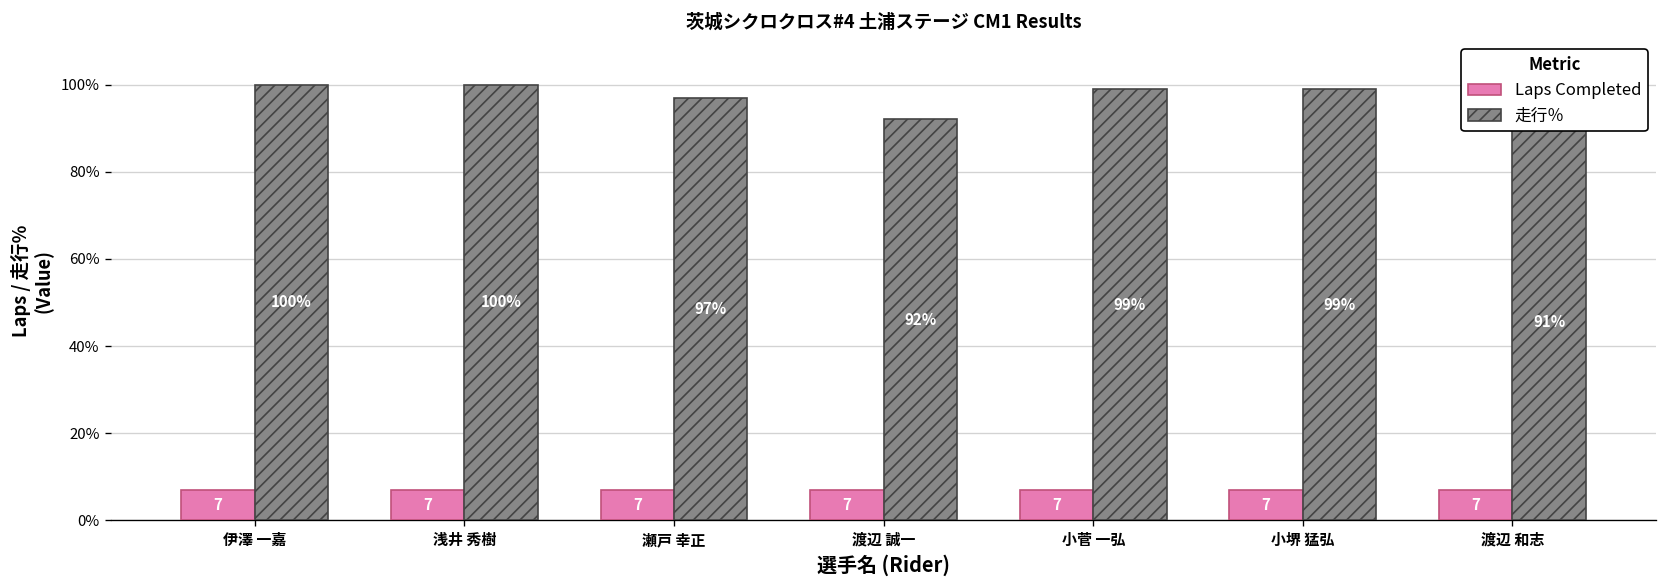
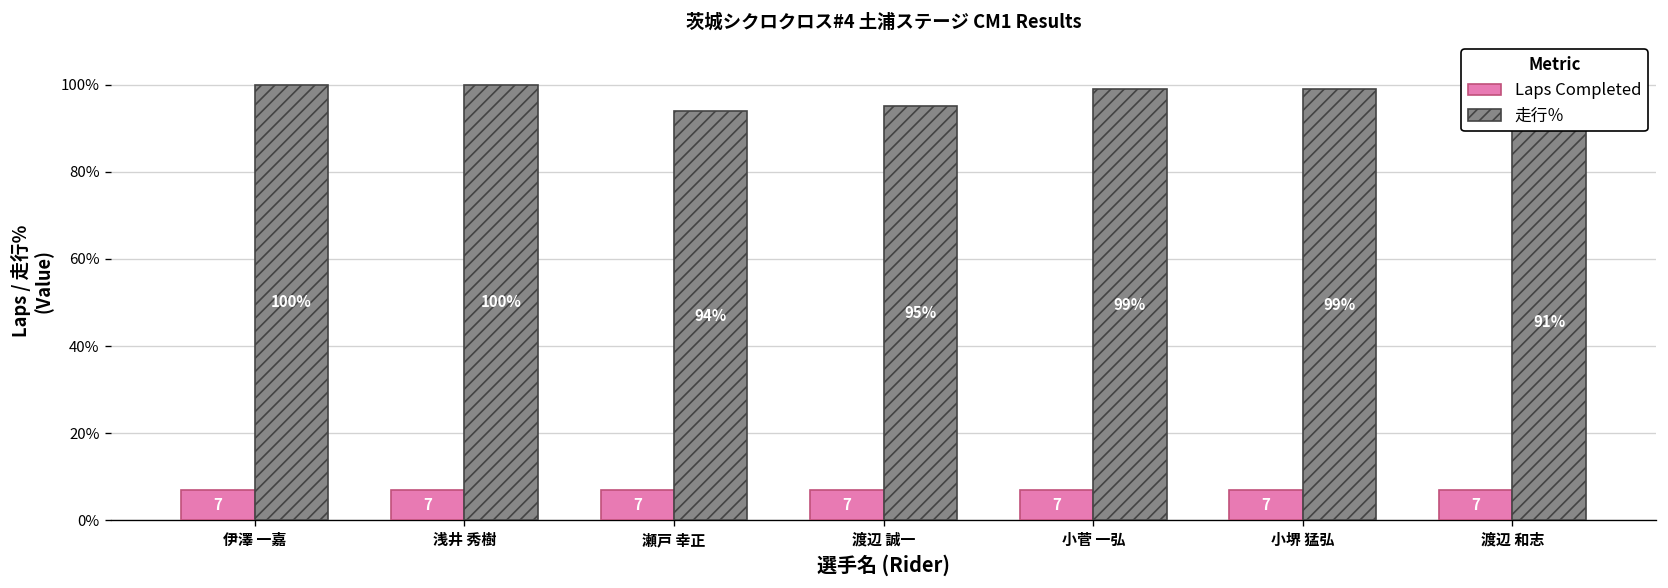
走行％, 瀬戸 幸正: 97% -> 94%
走行％, 渡辺 誠一: 92% -> 95%
